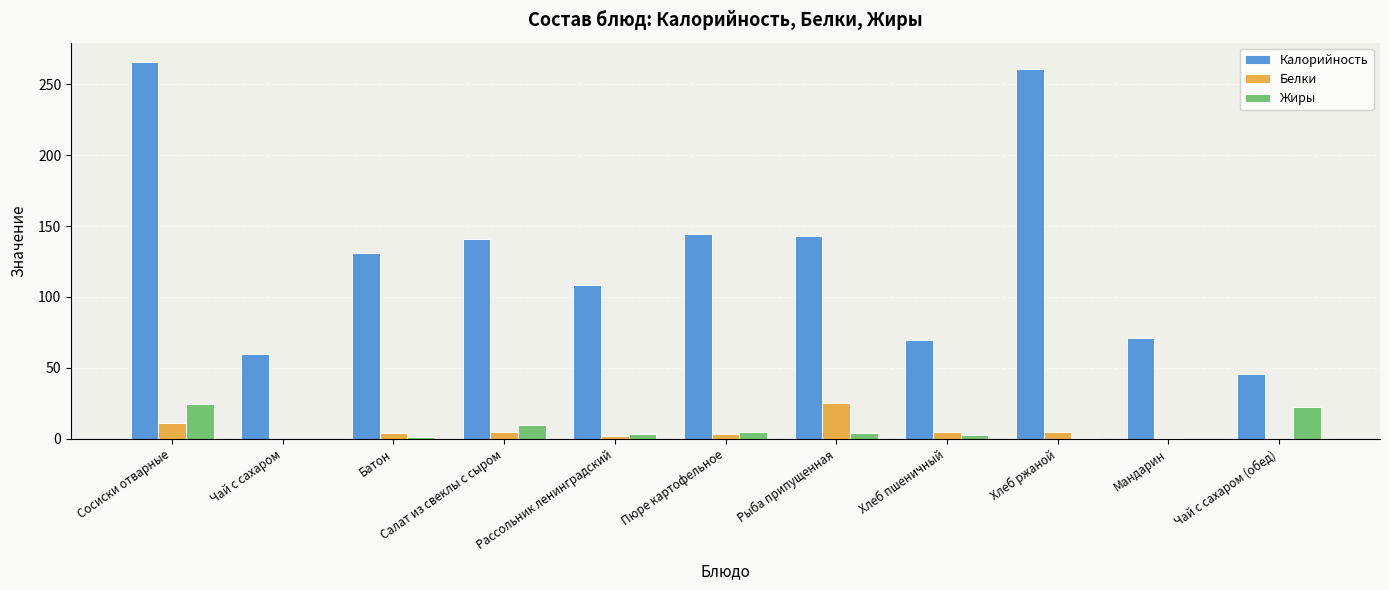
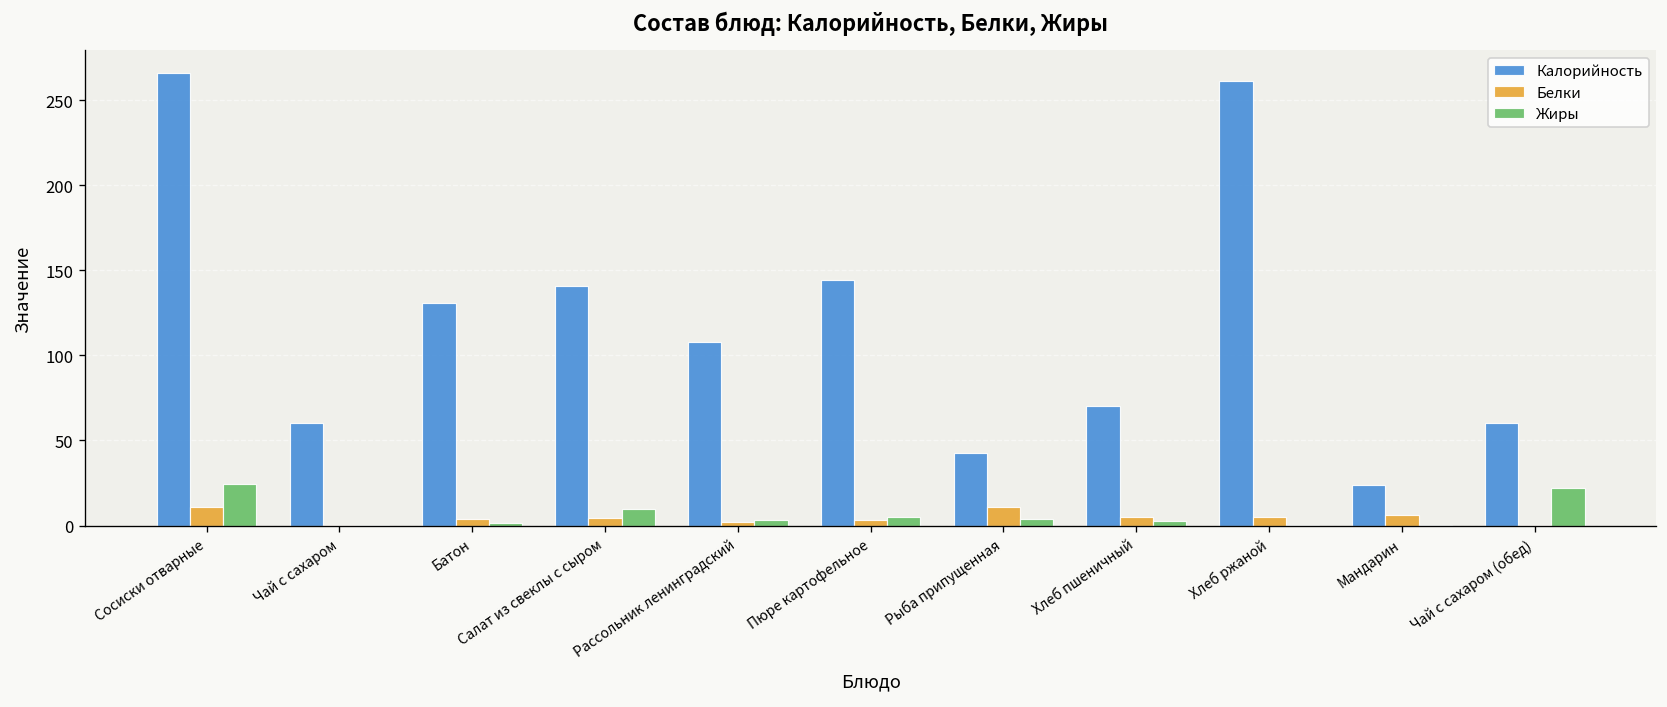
Калорийность, Рыба припущенная: 143 -> 43
Белки, Рыба припущенная: 26 -> 11
Калорийность, Мандарин: 71 -> 24
Белки, Мандарин: 1 -> 6
Калорийность, Чай с сахаром (обед): 46 -> 60
